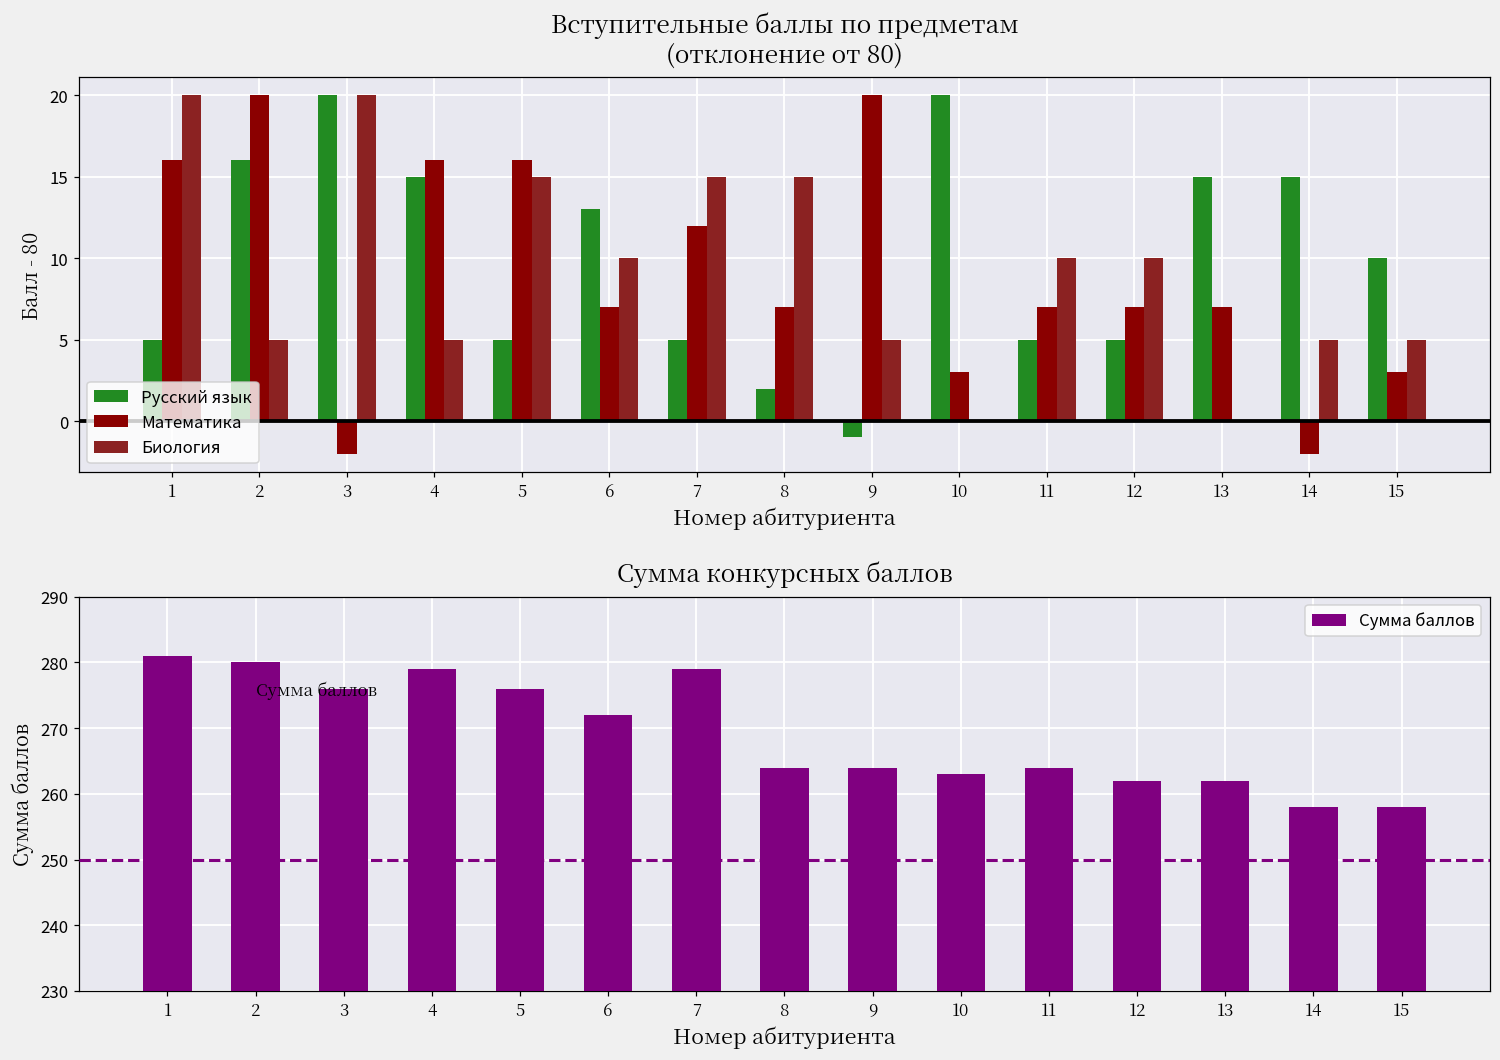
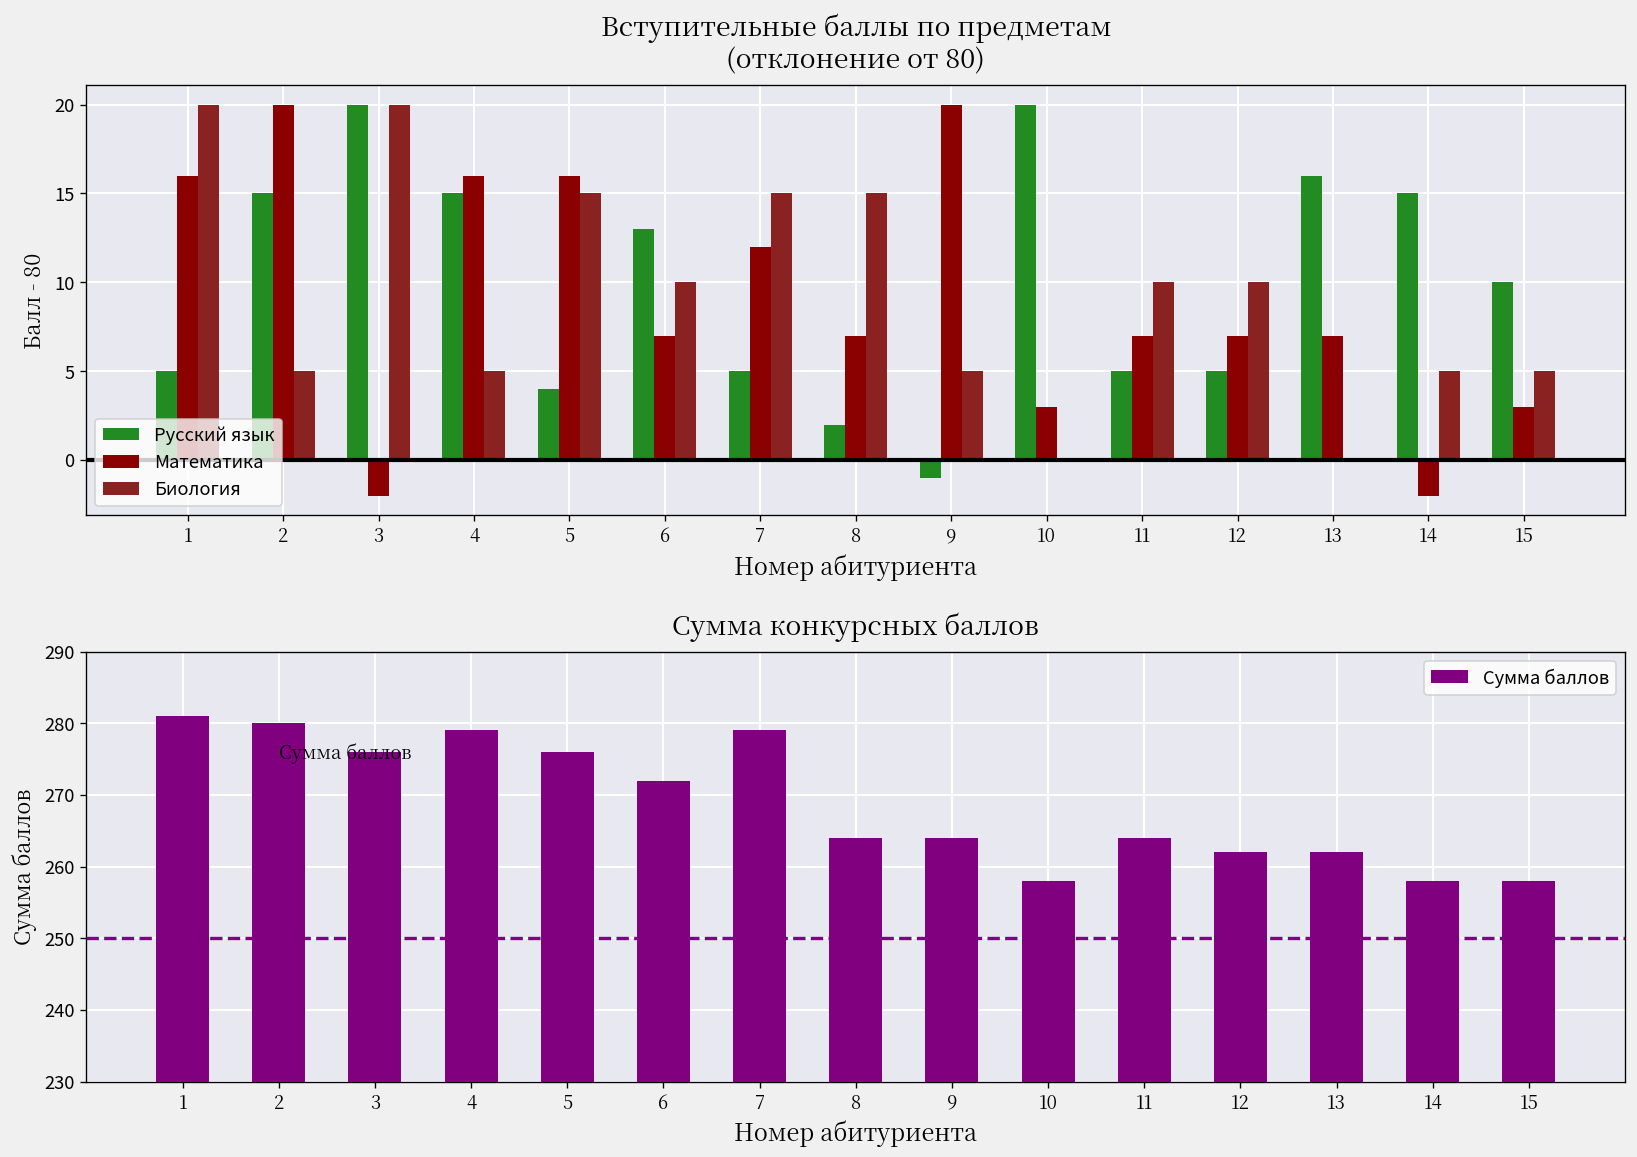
Вступительные баллы по предметам (отклонение от 80), Русский язык, 2: 16.0 -> 15.0
Вступительные баллы по предметам (отклонение от 80), Русский язык, 5: 5.0 -> 4.0
Вступительные баллы по предметам (отклонение от 80), Русский язык, 13: 15.0 -> 16.0
Сумма конкурсных баллов, 10: 263 -> 258
